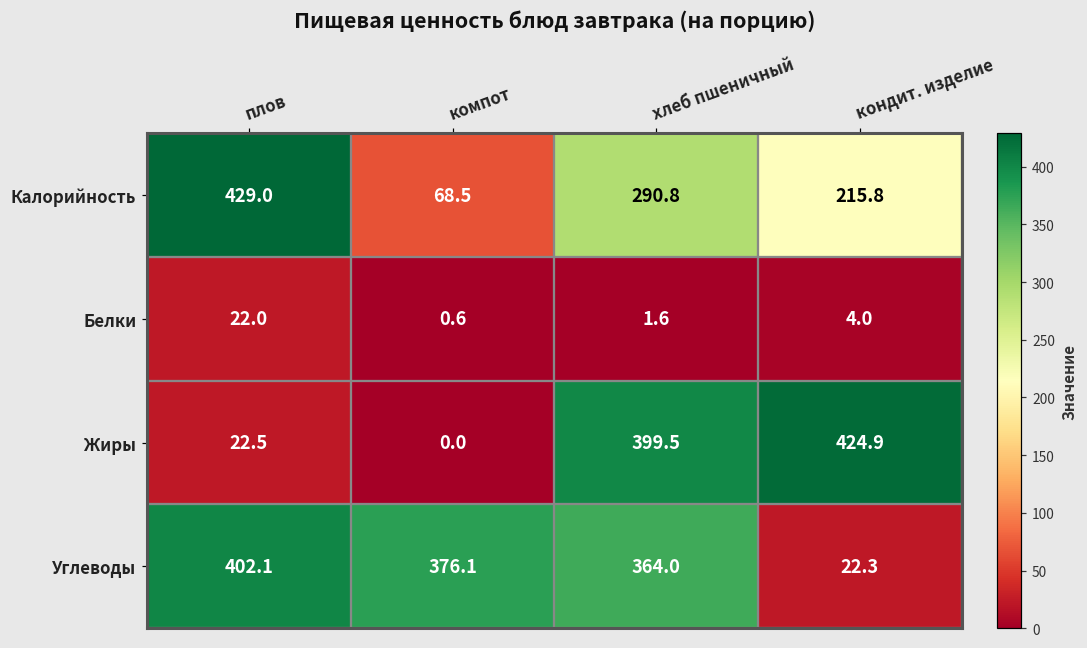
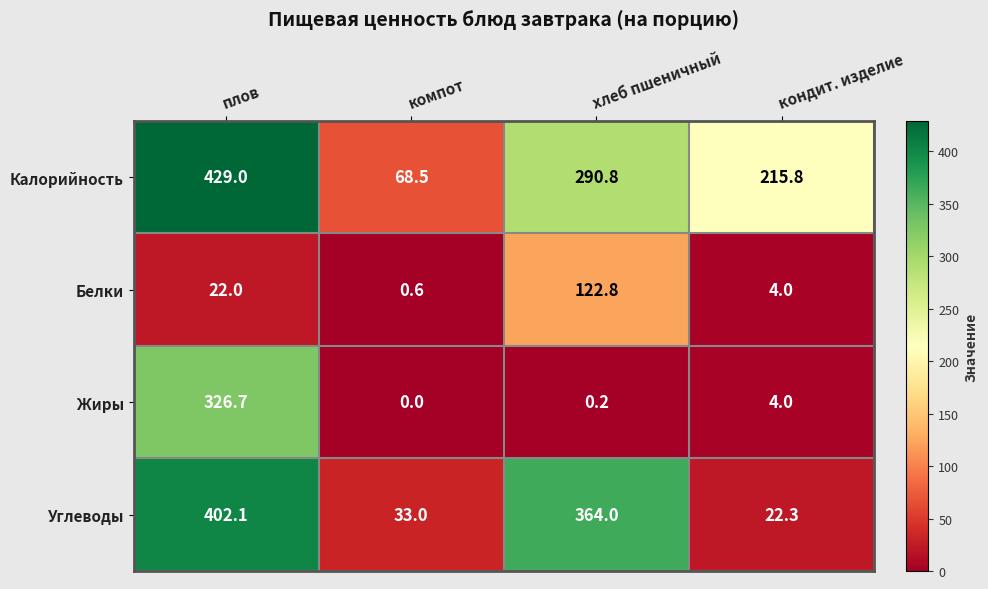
Белки, хлеб пшеничный: 1.6 -> 122.8
Жиры, плов: 22.5 -> 326.7
Жиры, хлеб пшеничный: 399.5 -> 0.2
Жиры, кондит. изделие: 424.9 -> 4.0
Углеводы, компот: 376.1 -> 33.0
